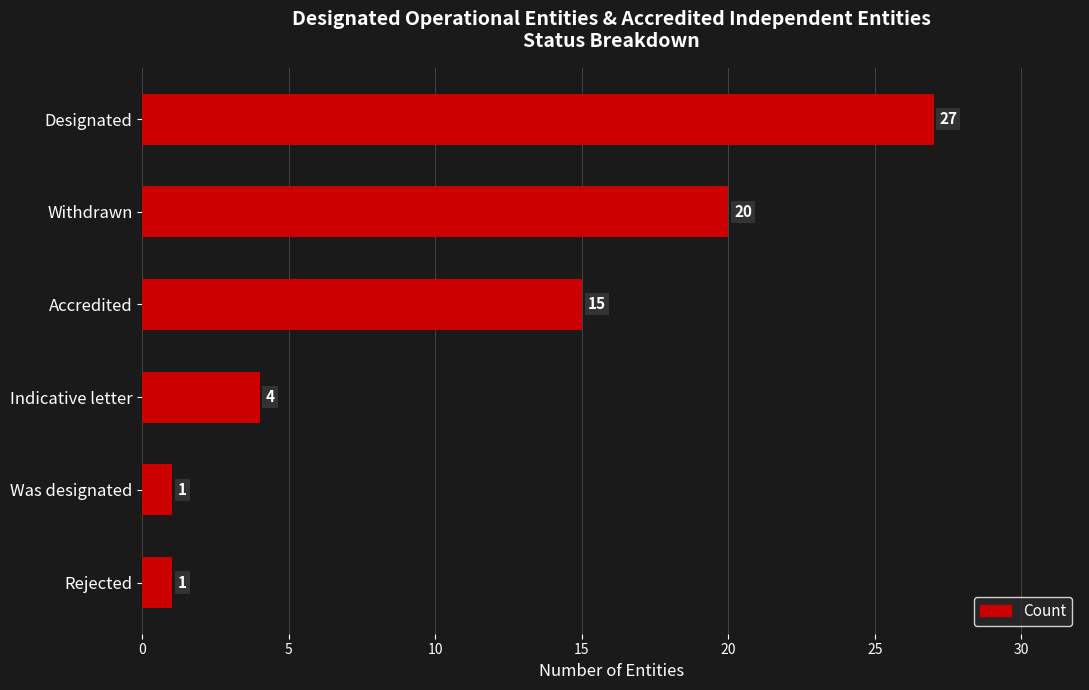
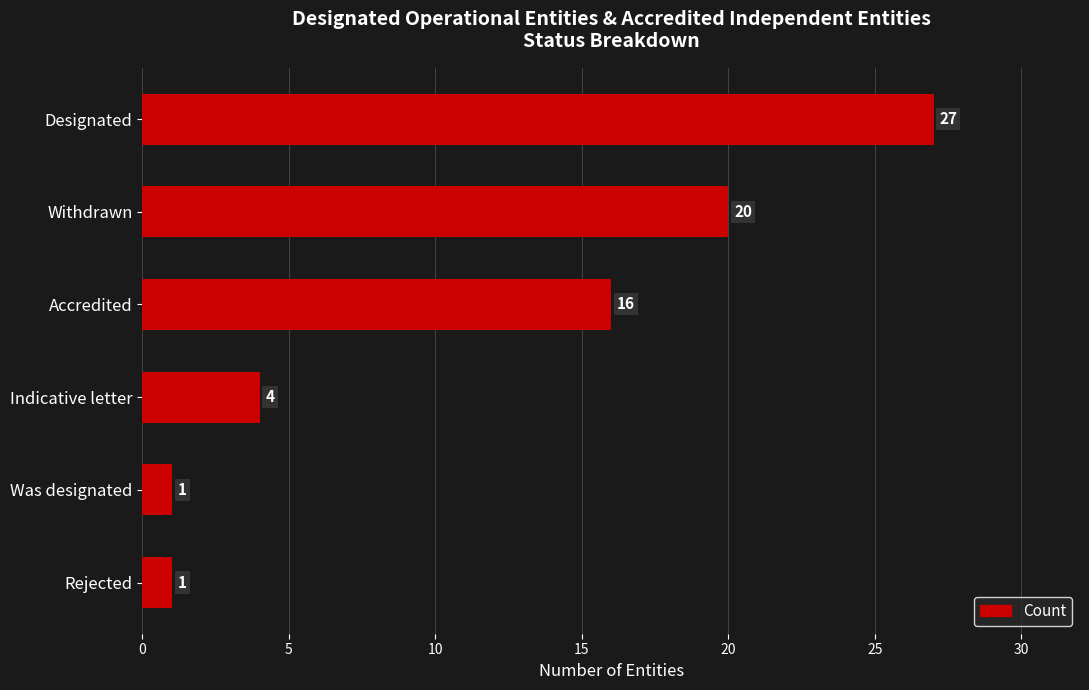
Accredited: 15 -> 16
